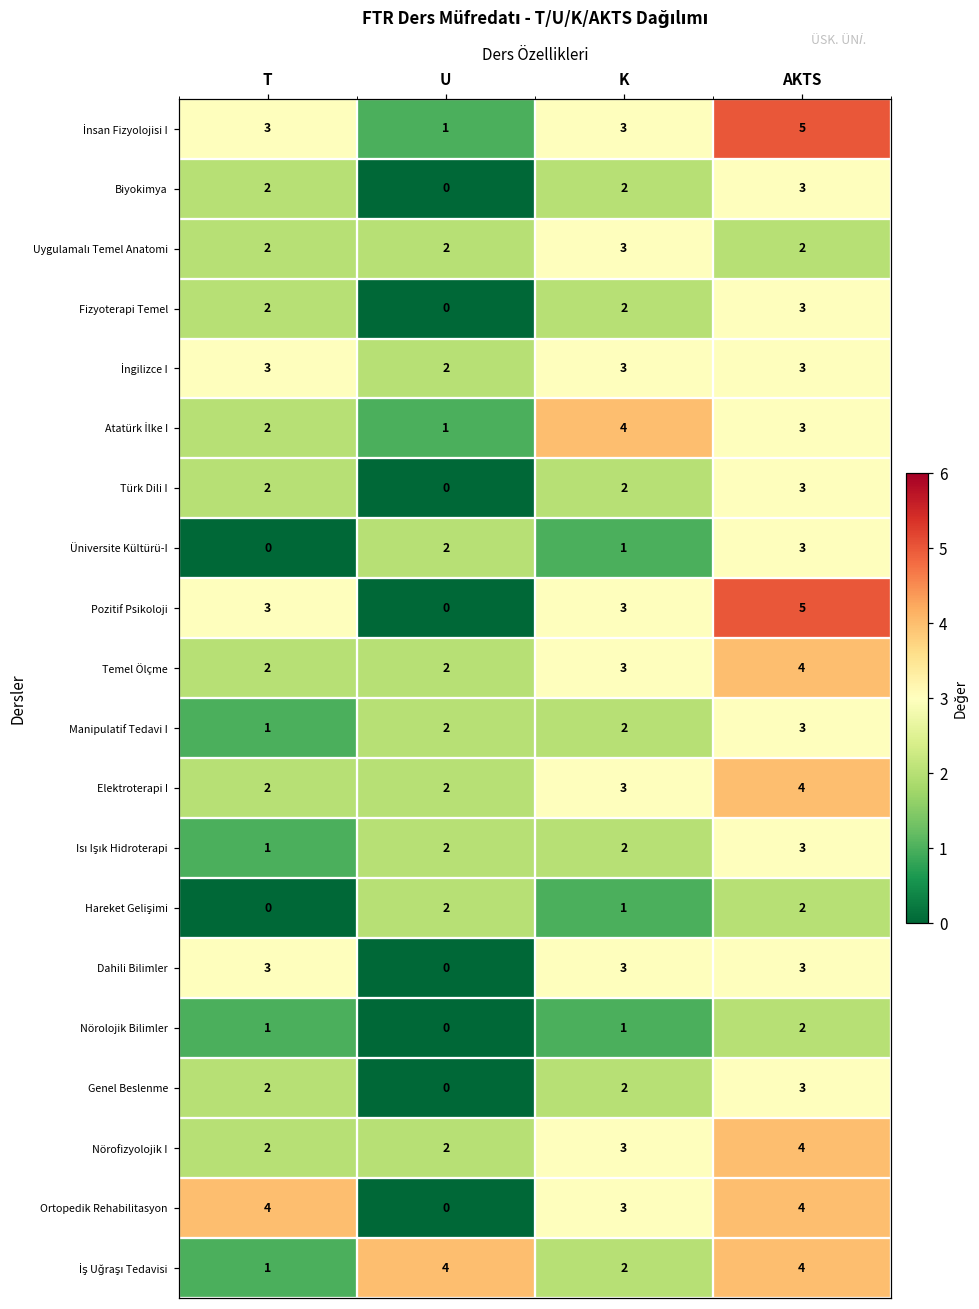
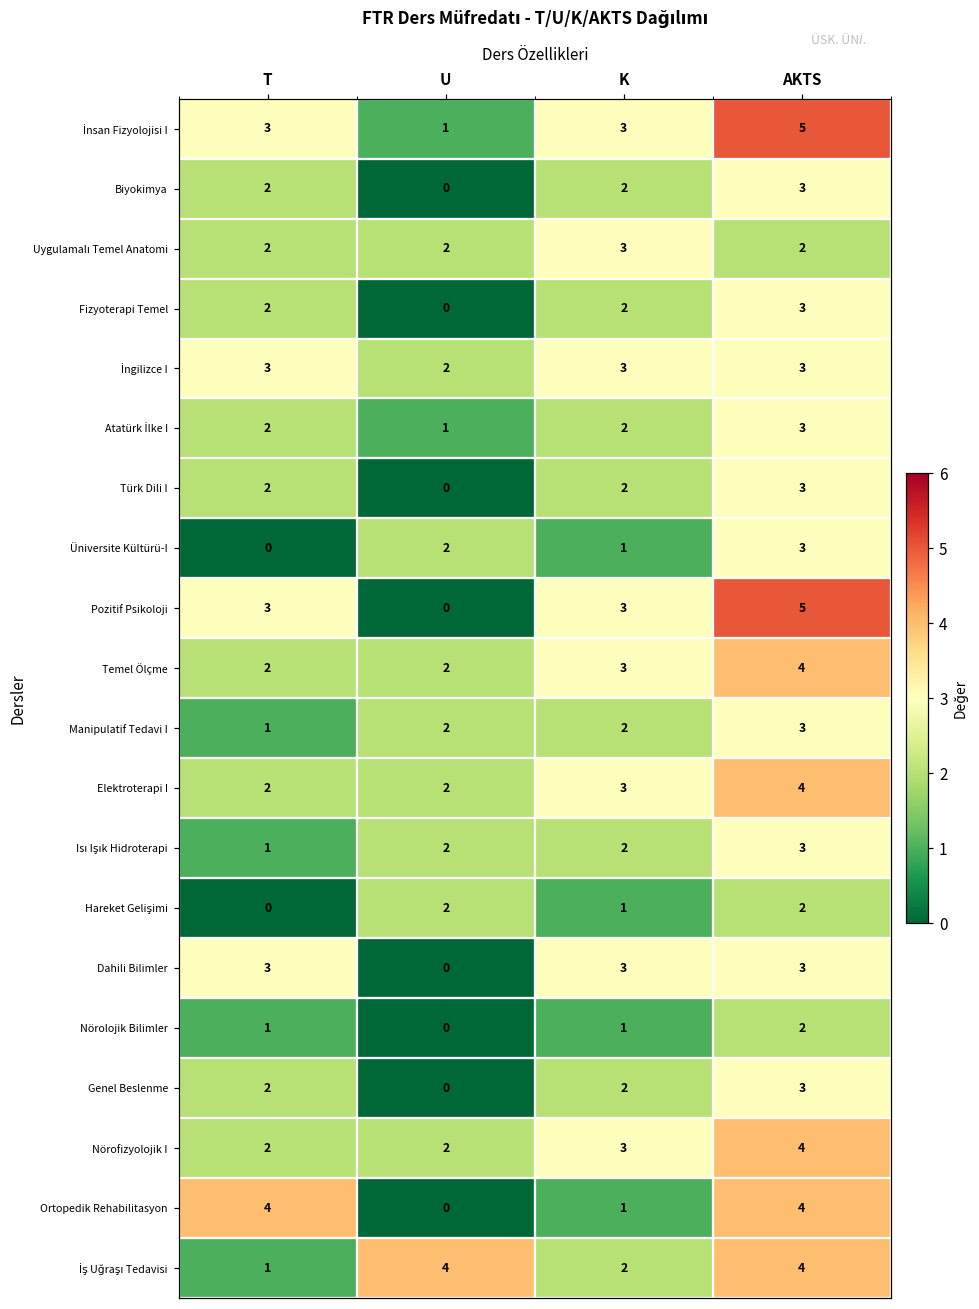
Atatürk İlke I, K: 4 -> 2
Ortopedik Rehabilitasyon, K: 3 -> 1
